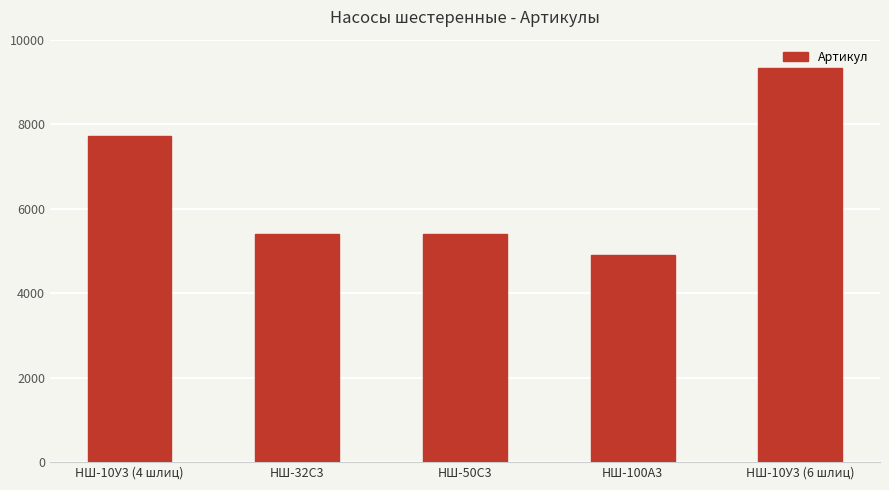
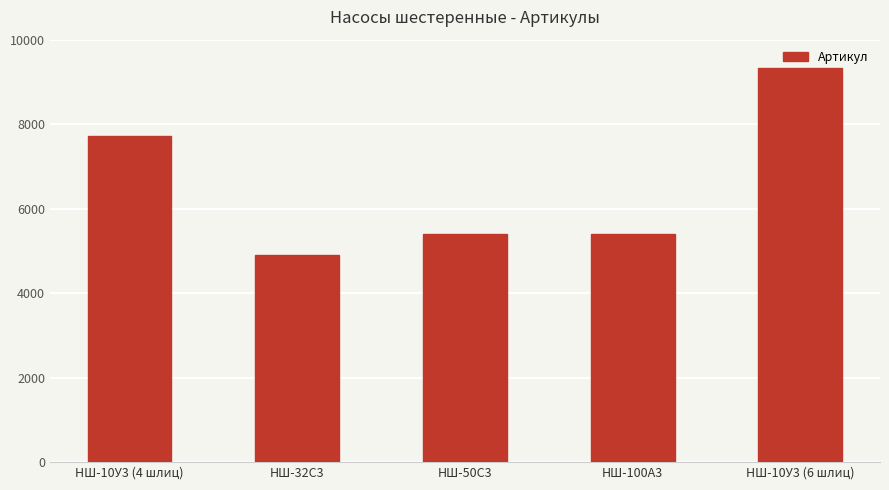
НШ-32С3: 5400 -> 4900
НШ-100А3: 4900 -> 5400
